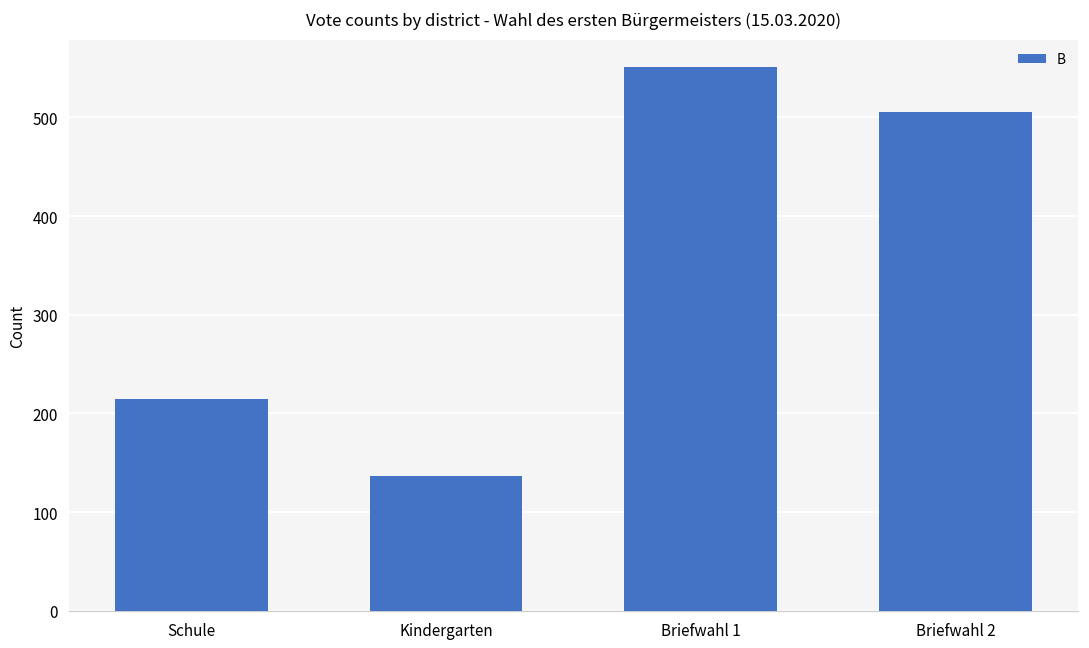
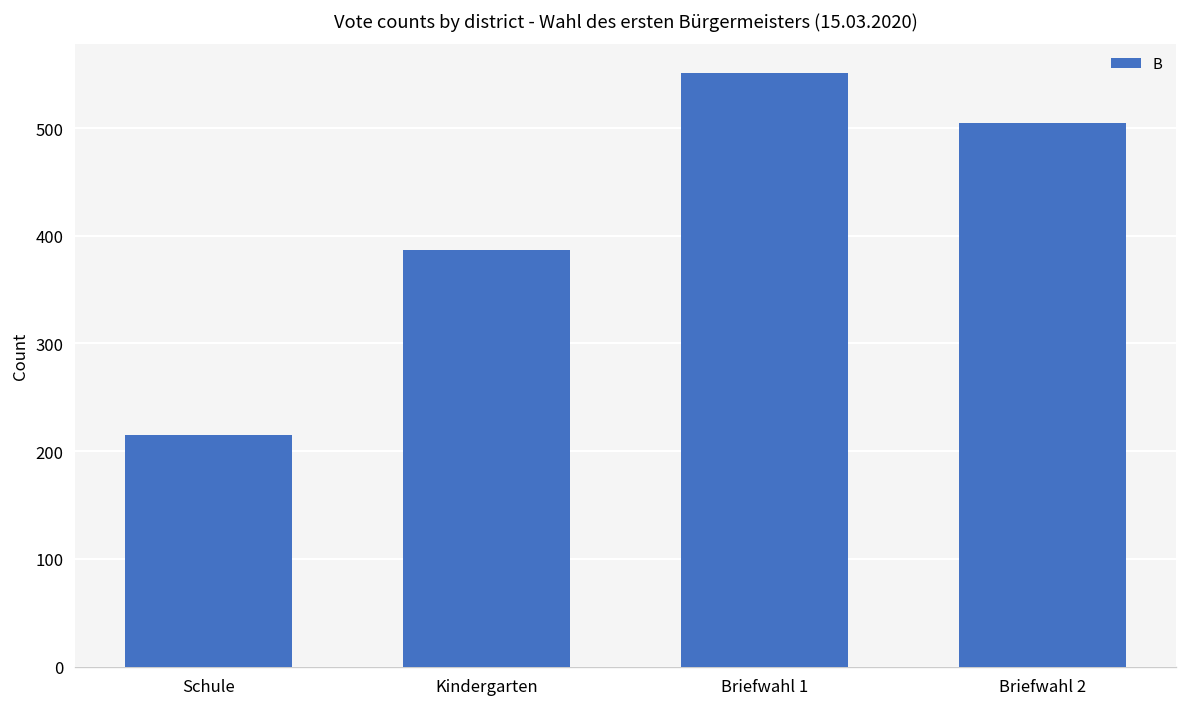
Kindergarten: 140 -> 390
